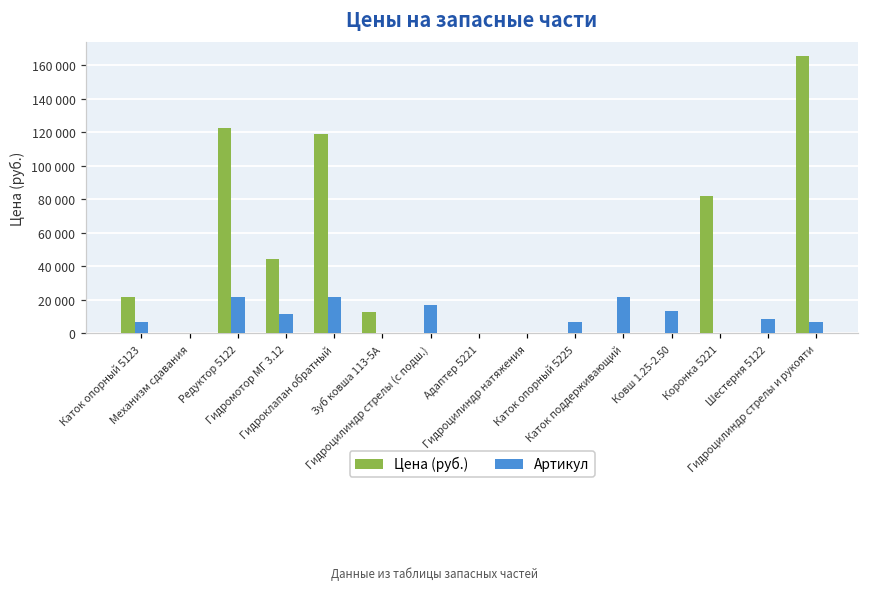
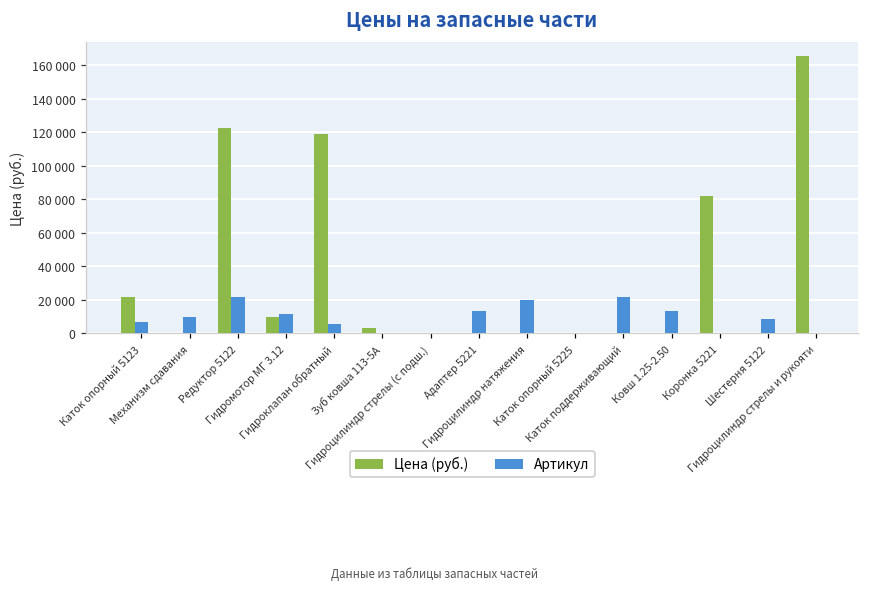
Артикул, Механизм сдавания: 0 -> 10000
Цена (руб.), Гидромотор МГ 3.12: 44000 -> 10000
Артикул, Гидроклапан обратный: 22000 -> 6000
Цена (руб.), Зуб ковша 113-5А: 13000 -> 3000
Артикул, Гидроцилиндр стрелы (с подш.): 17000 -> 0
Артикул, Адаптер 5221: 0 -> 13000
Артикул, Гидроцилиндр натяжения: 0 -> 20000
Артикул, Каток опорный 5225: 7000 -> 0
Артикул, Гидроцилиндр стрелы и рукояти: 7000 -> 0
